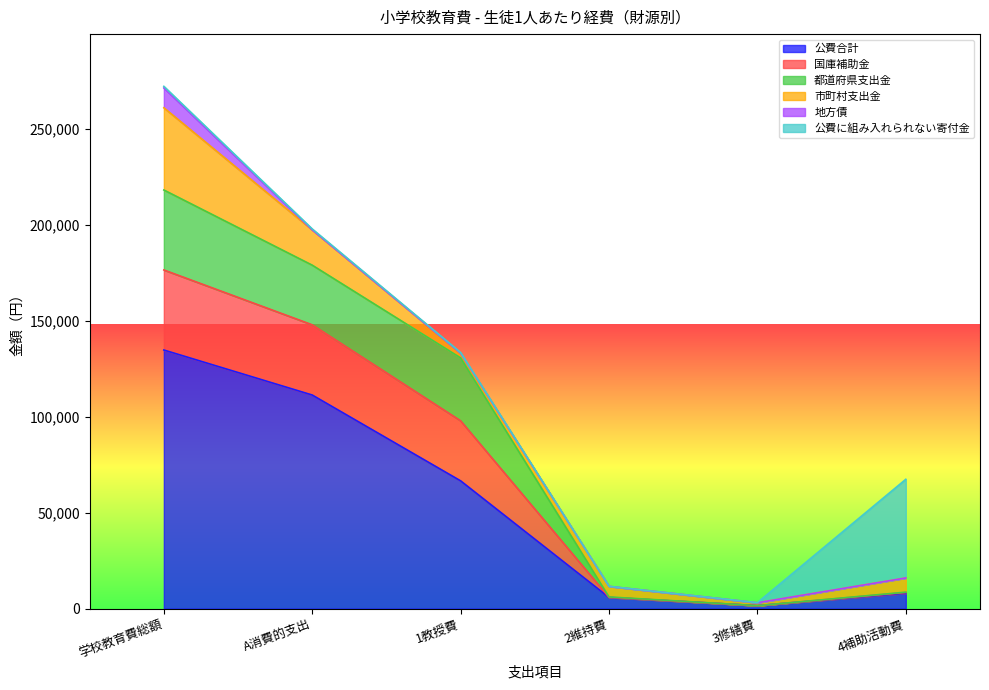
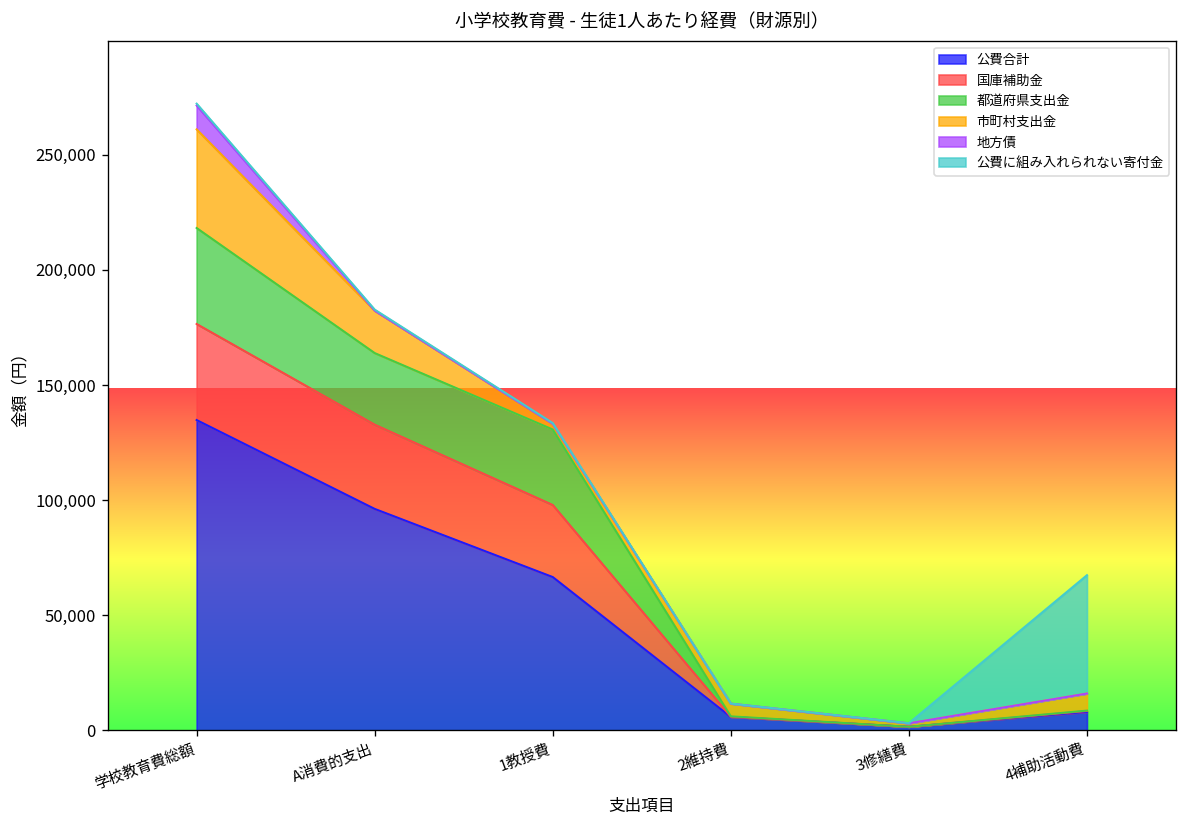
公費合計, A消費的支出: 111,000 -> 96,000
